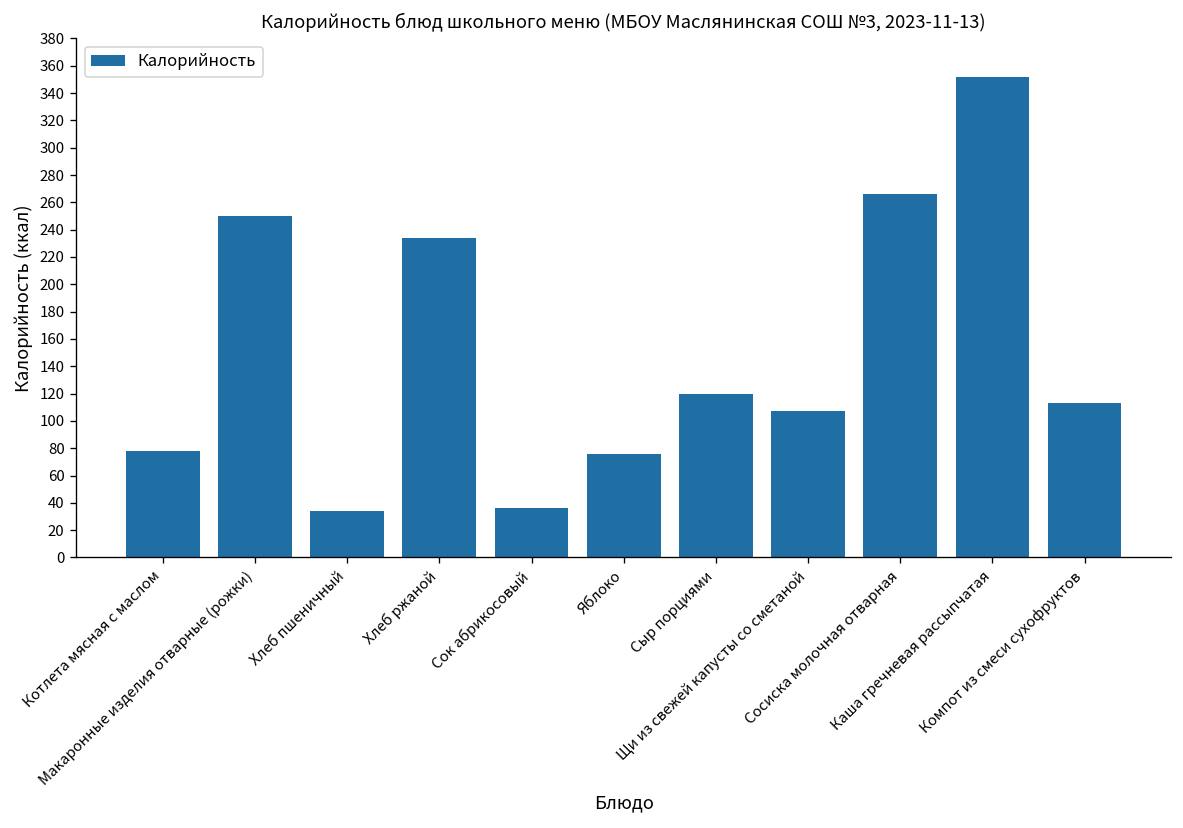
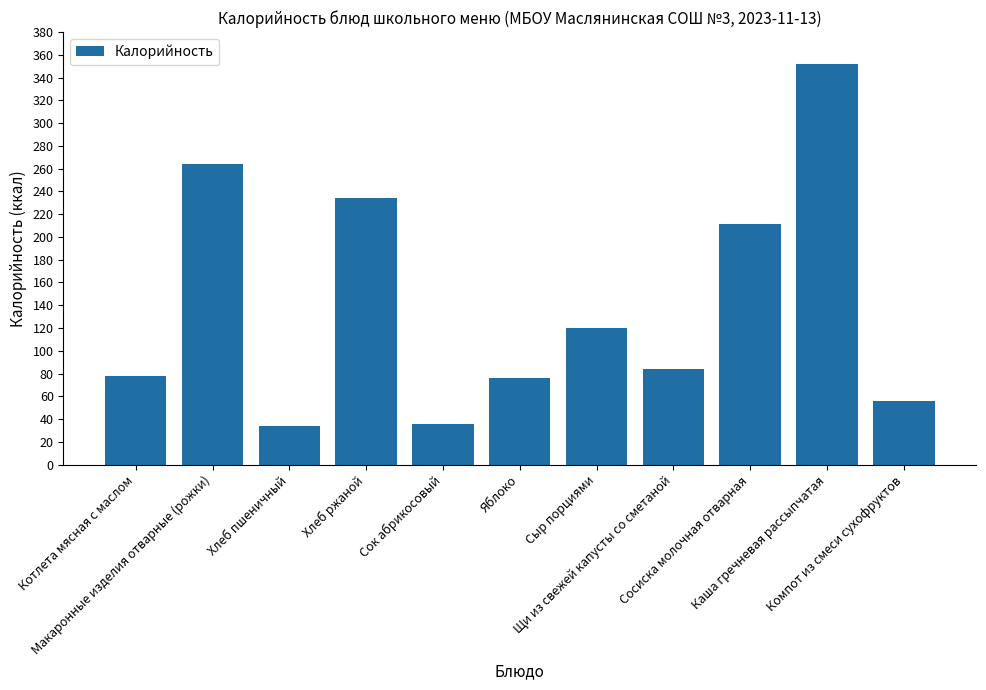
Макаронные изделия отварные (рожки): 250 -> 264
Щи из свежей капусты со сметаной: 107 -> 84
Сосиска молочная отварная: 266 -> 211
Компот из смеси сухофруктов: 113 -> 56
